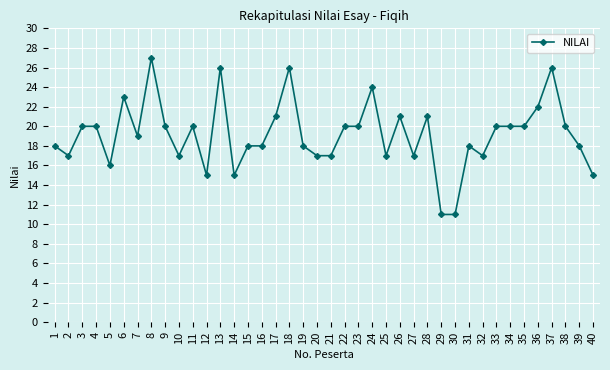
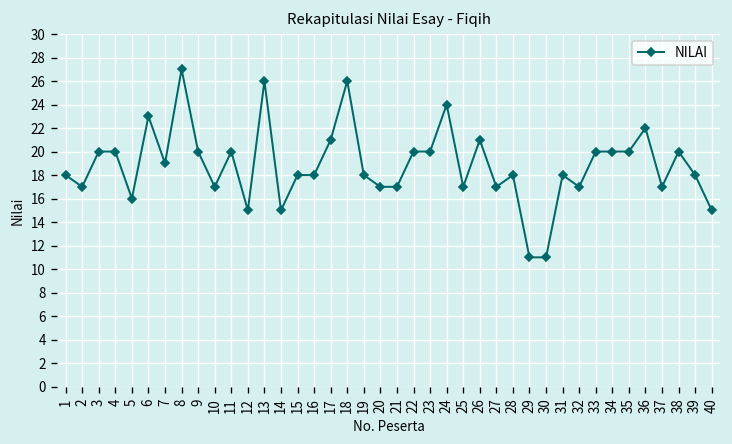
28: 21 -> 18
37: 26 -> 17
